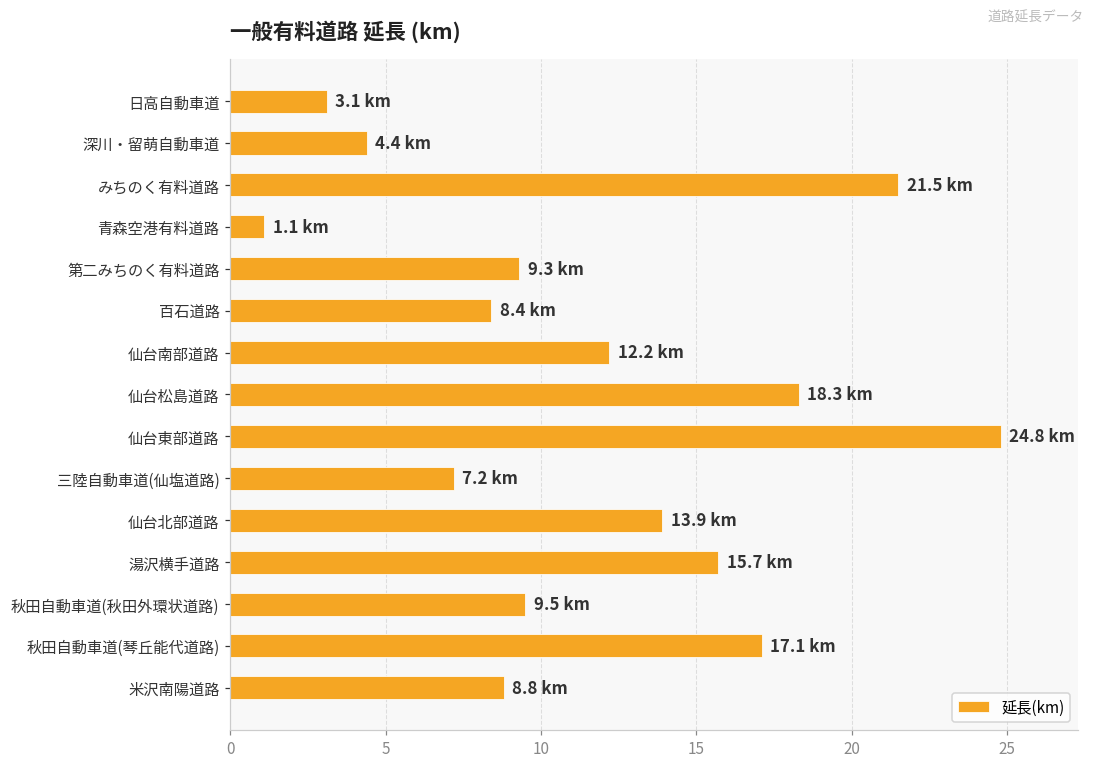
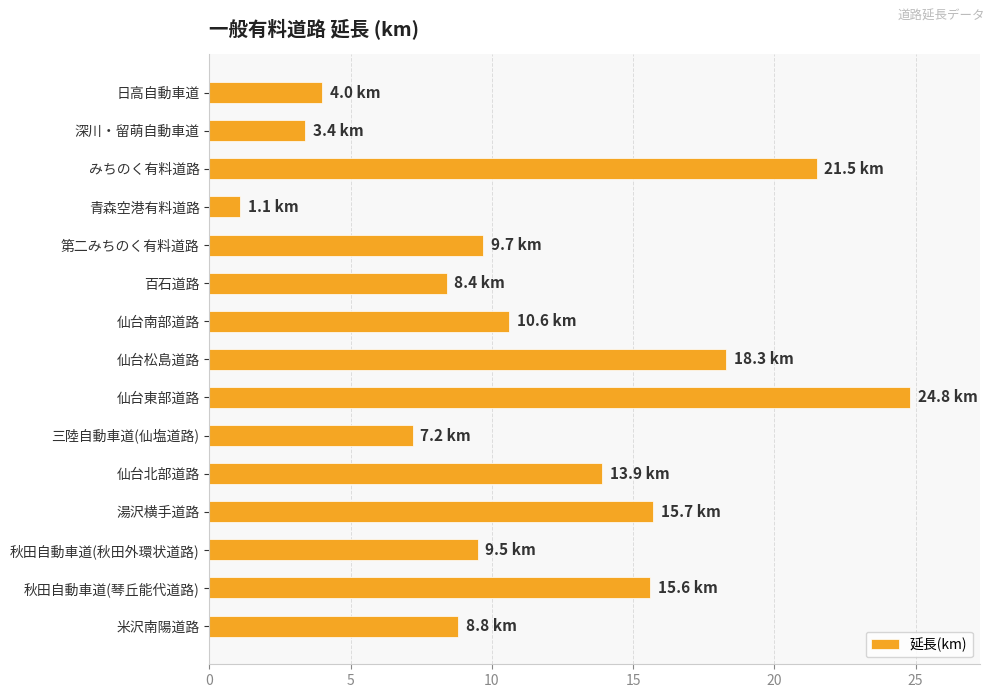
日高自動車道: 3.1 -> 4.0
深川・留萌自動車道: 4.4 -> 3.4
第二みちのく有料道路: 9.3 -> 9.7
仙台南部道路: 12.2 -> 10.6
秋田自動車道(琴丘能代道路): 17.1 -> 15.6
